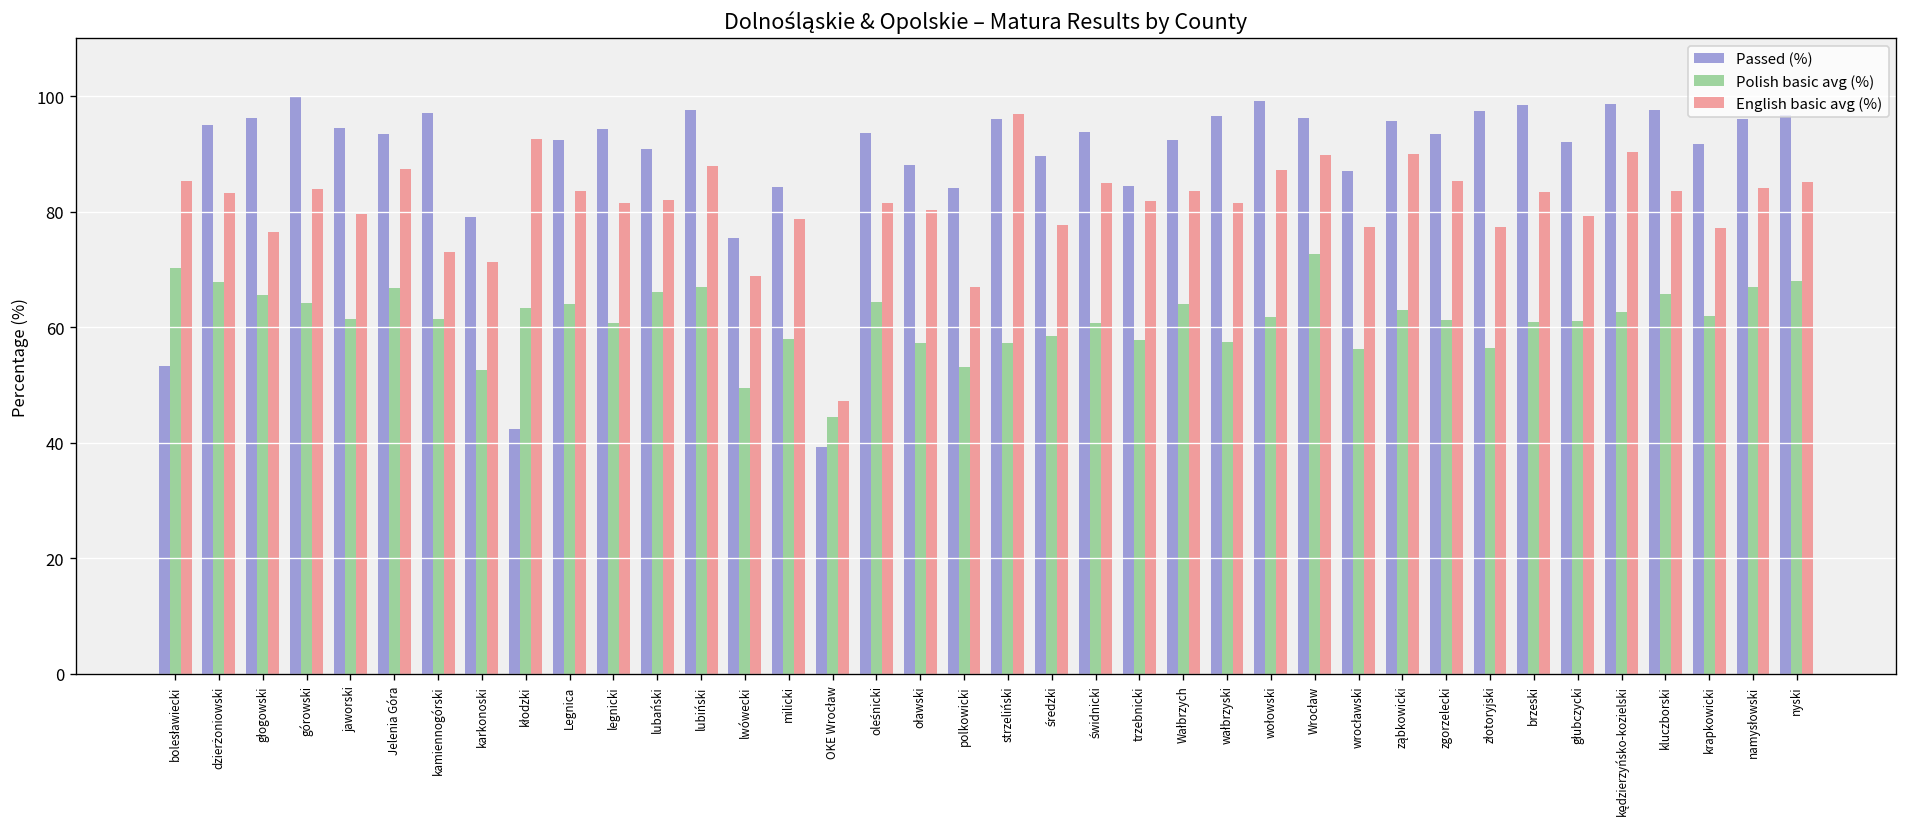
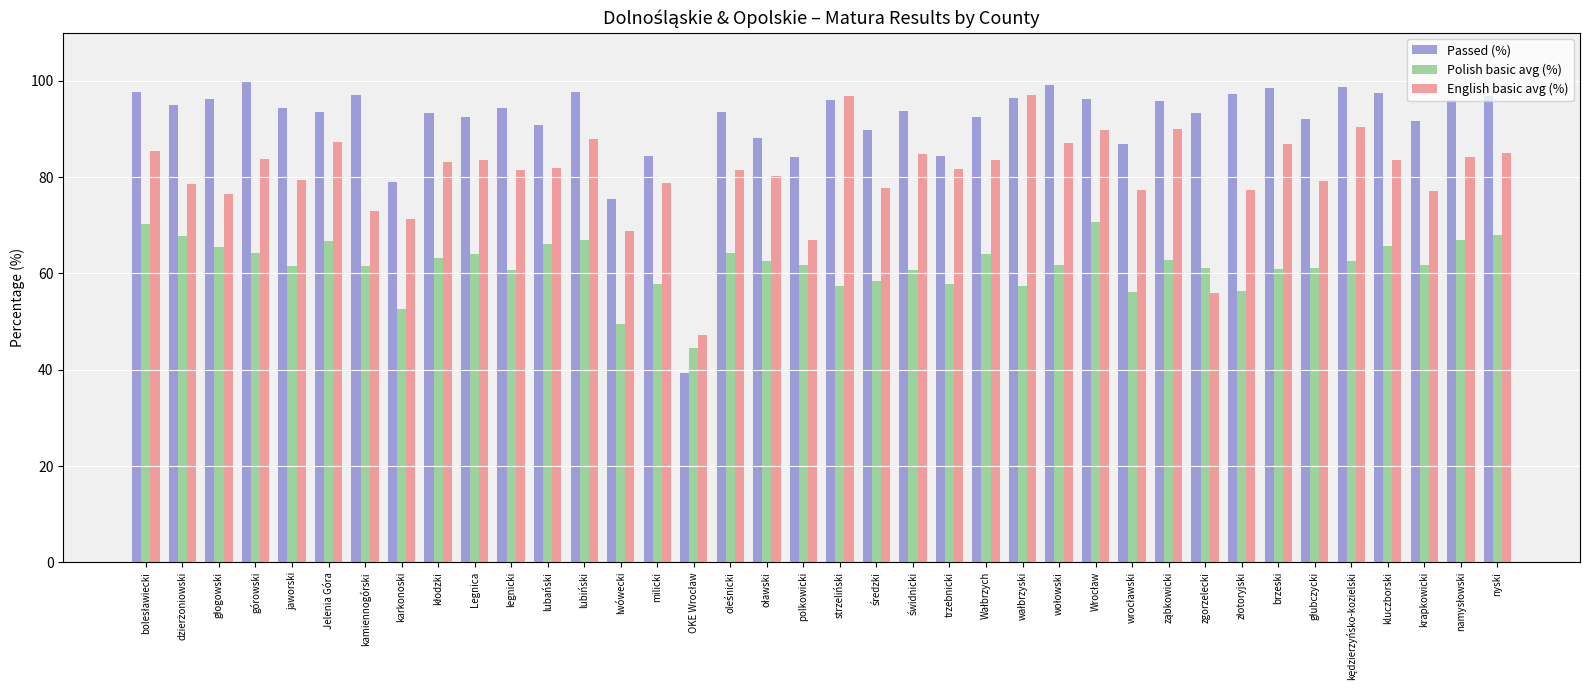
Passed (%), bolesławiecki: 53 -> 98
English basic avg (%), dzierżoniowski: 83 -> 79
Passed (%), kłodzki: 42 -> 93
English basic avg (%), kłodzki: 93 -> 83
Polish basic avg (%), oławski: 57 -> 63
Polish basic avg (%), polkowicki: 53 -> 62
English basic avg (%), wałbrzyski: 81 -> 97
Polish basic avg (%), Wrocław: 73 -> 71
English basic avg (%), zgorzelecki: 85 -> 56
English basic avg (%), brzeski: 83 -> 87
